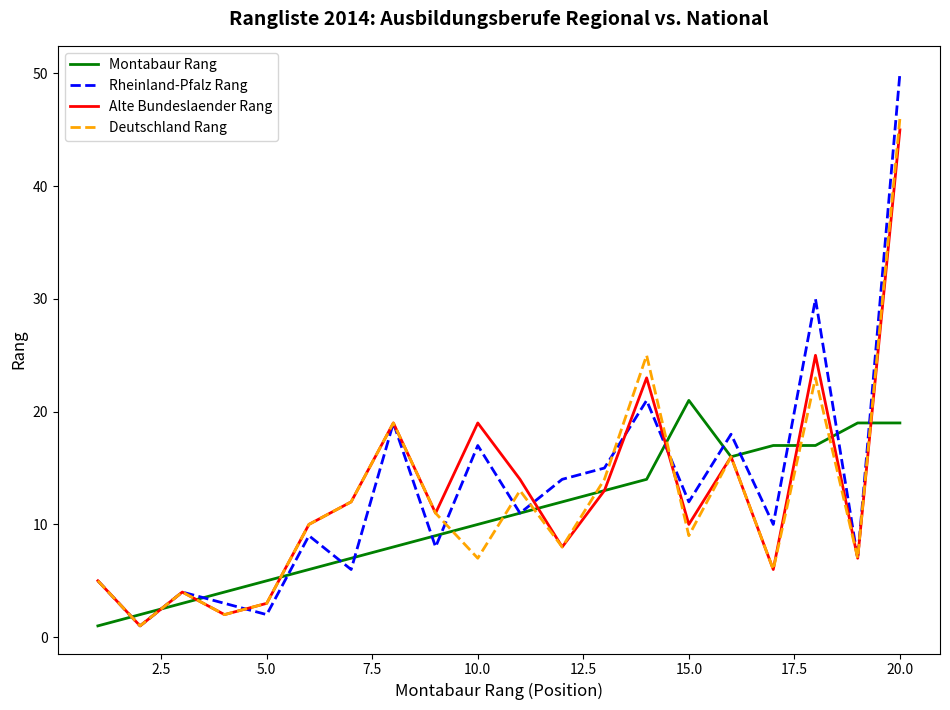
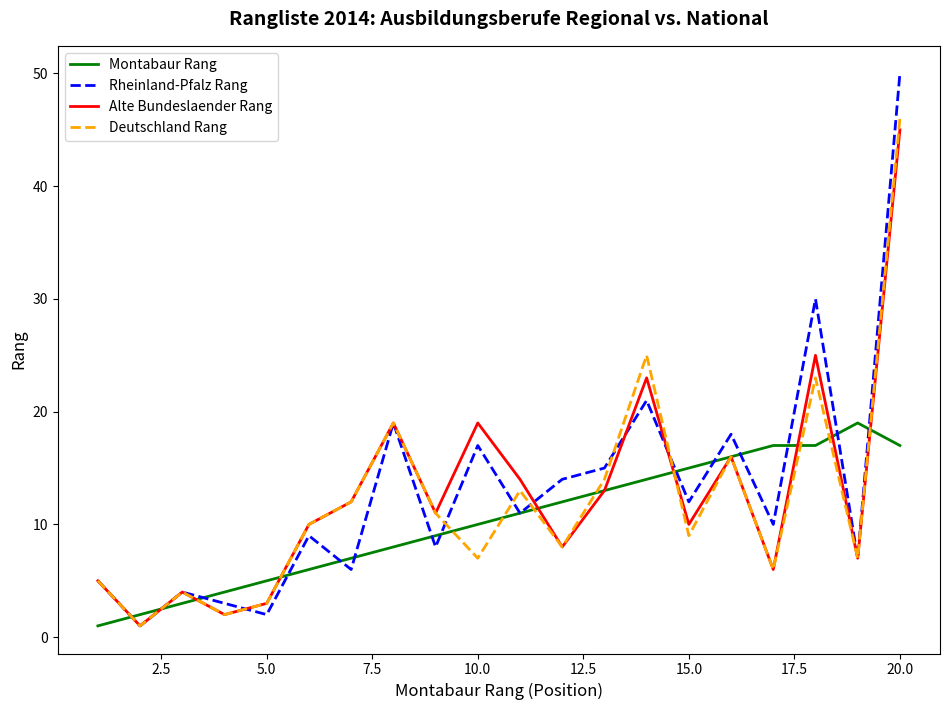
Montabaur Rang, 15.0: 21 -> 15
Montabaur Rang, 20.0: 19 -> 17
